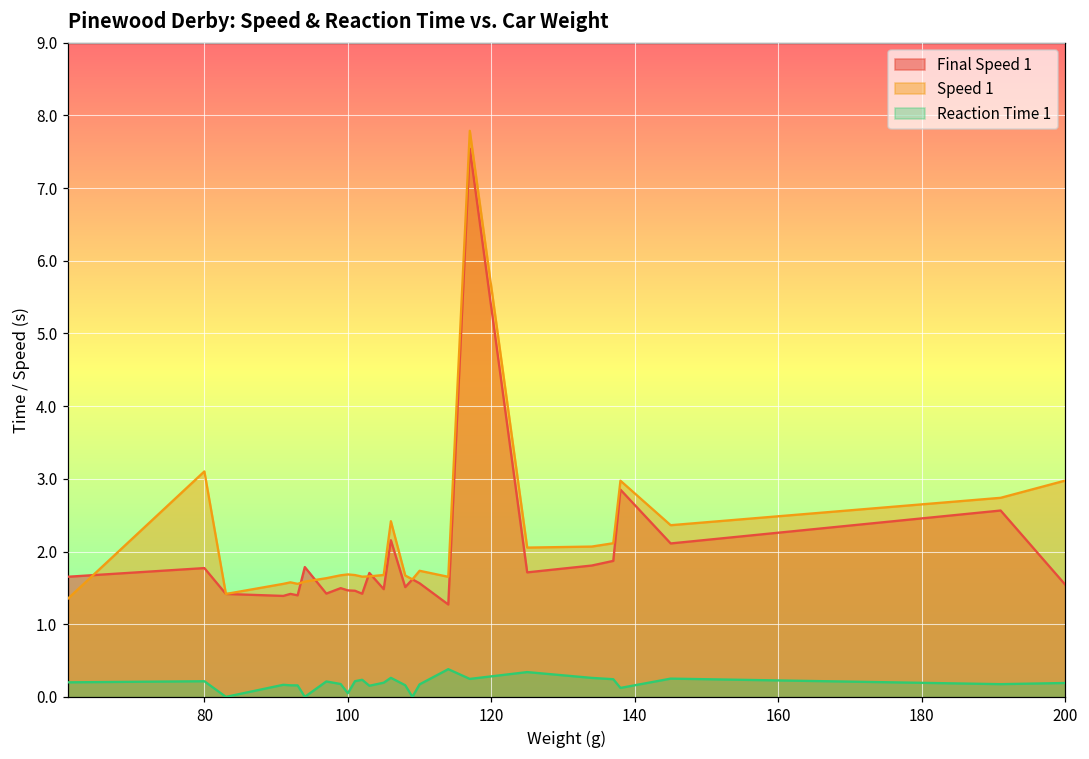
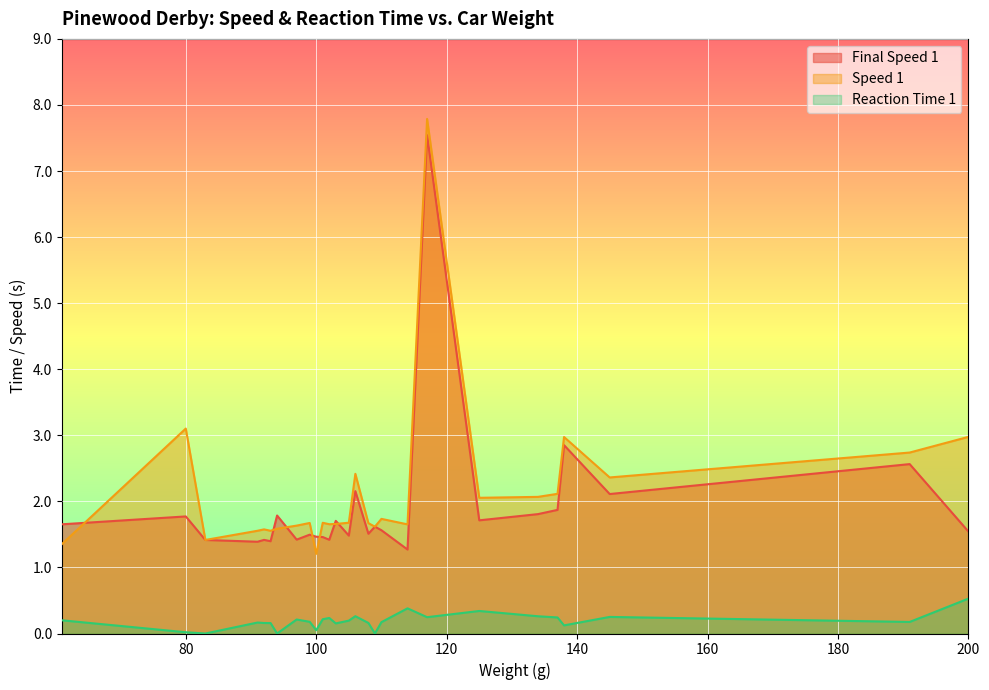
Reaction Time 1, 80: 0.2 -> 0.0
Speed 1, 100: 1.7 -> 1.2
Reaction Time 1, 200: 0.2 -> 0.5
